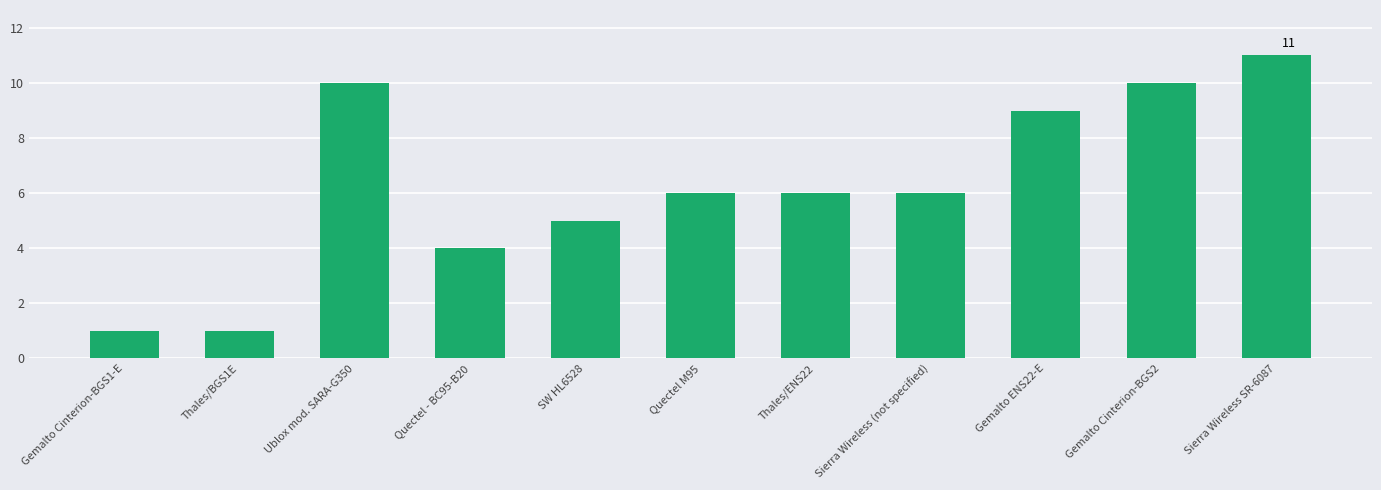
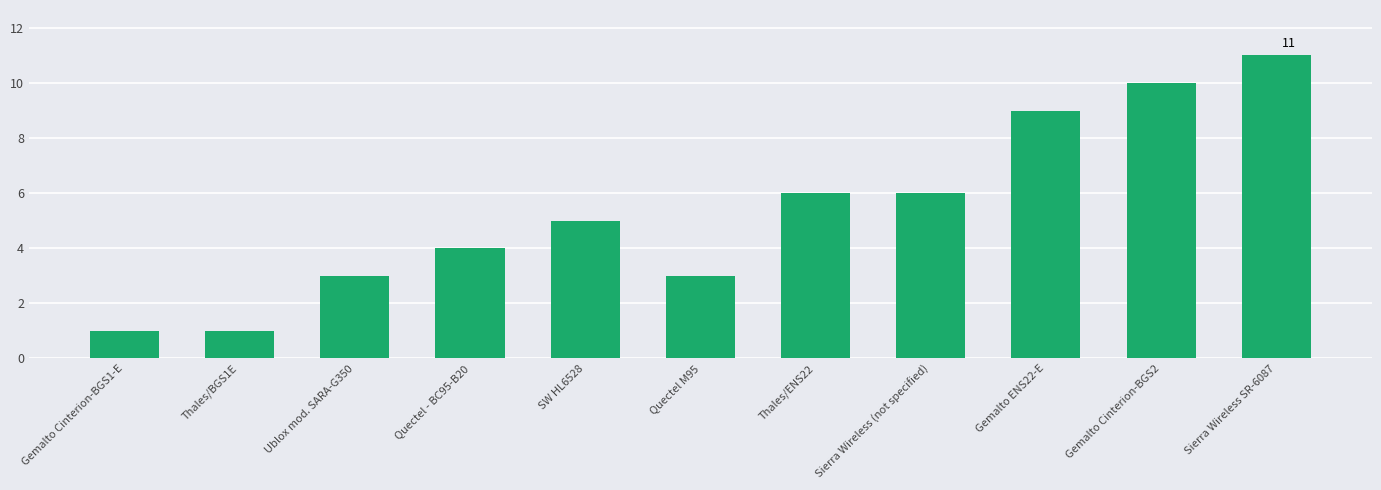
Ublox mod. SARA-G350: 10 -> 3
Quectel M95: 6 -> 3
